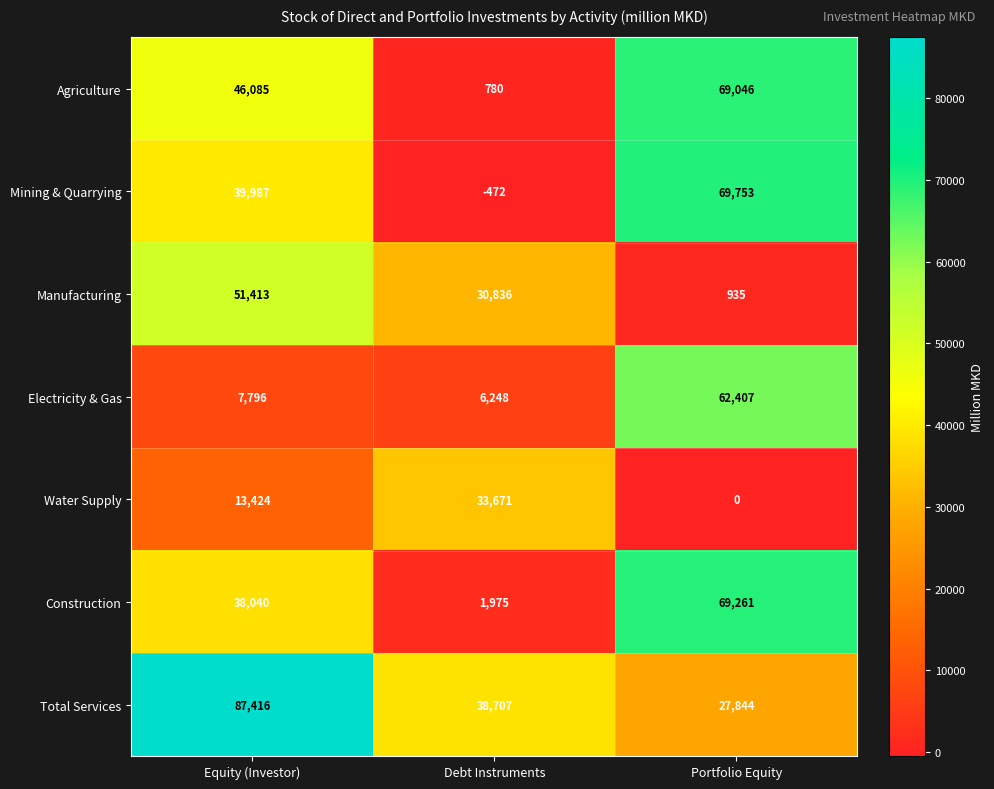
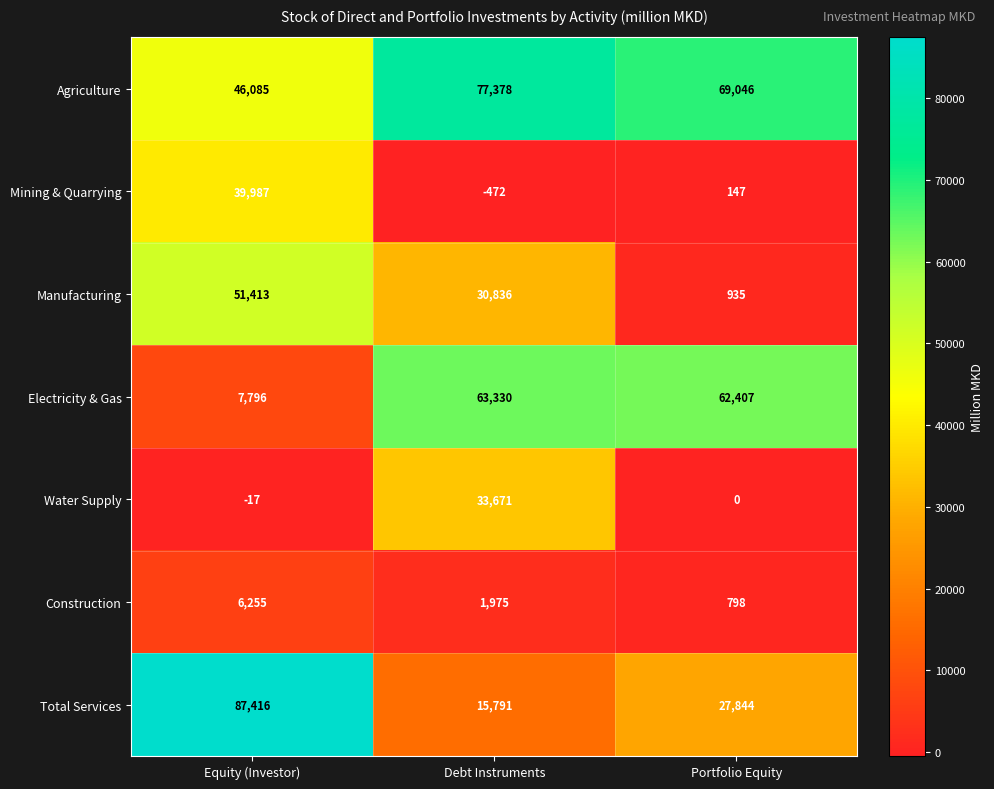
Agriculture, Debt Instruments: 780 -> 77,378
Mining & Quarrying, Portfolio Equity: 69,753 -> 147
Electricity & Gas, Debt Instruments: 6,248 -> 63,330
Water Supply, Equity (Investor): 13,424 -> -17
Construction, Equity (Investor): 38,040 -> 6,255
Construction, Portfolio Equity: 69,261 -> 798
Total Services, Debt Instruments: 38,707 -> 15,791
